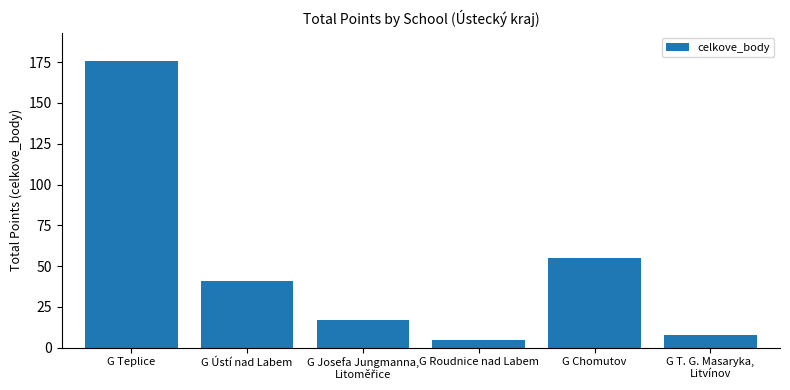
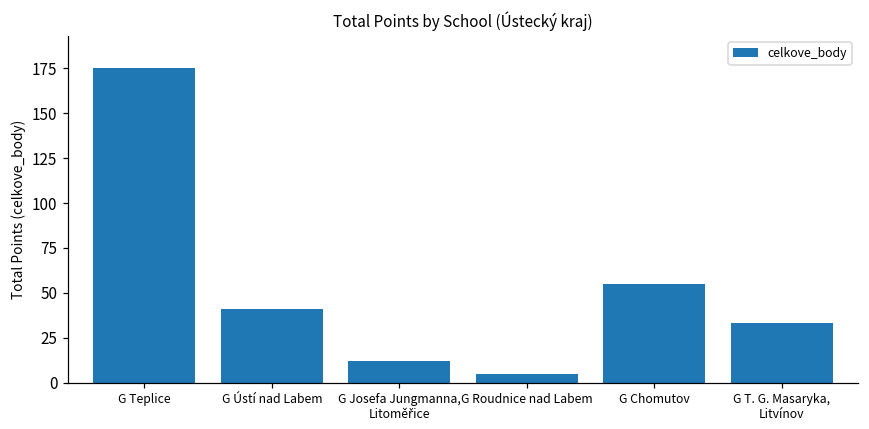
G Josefa Jungmanna, Litoměřice: 17 -> 12
G T. G. Masaryka, Litvínov: 8 -> 33
